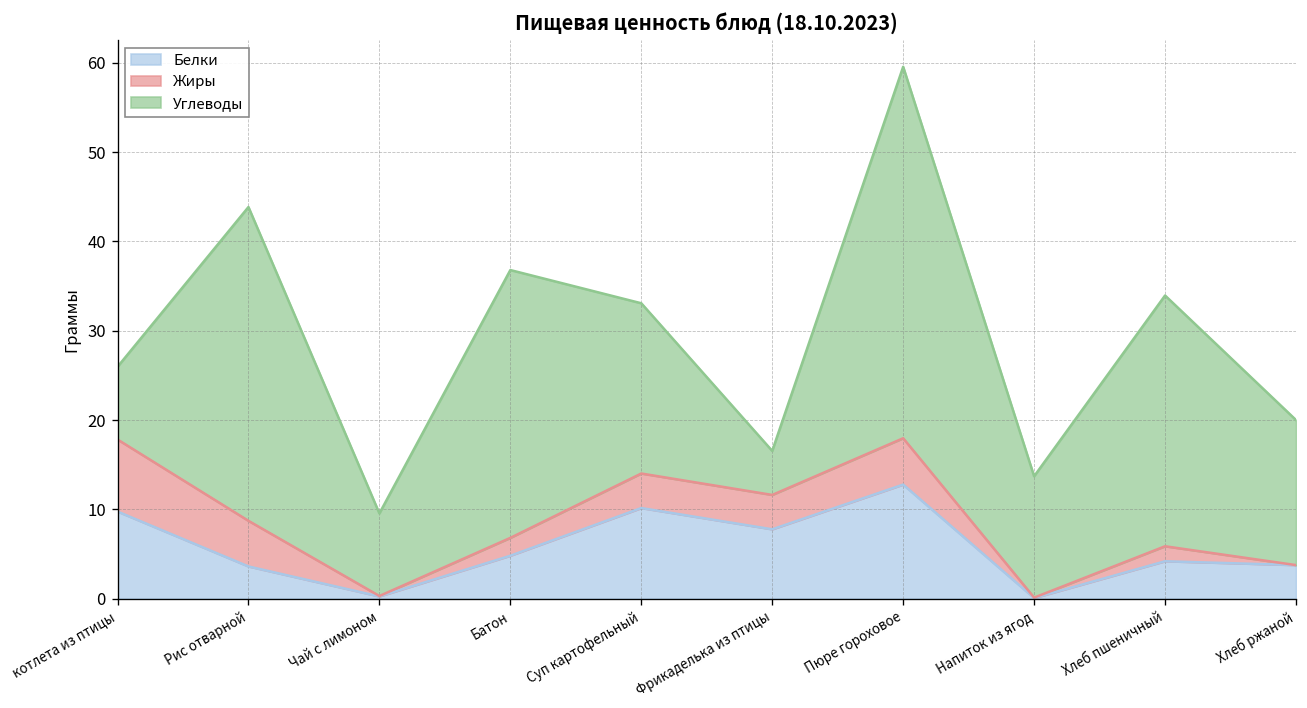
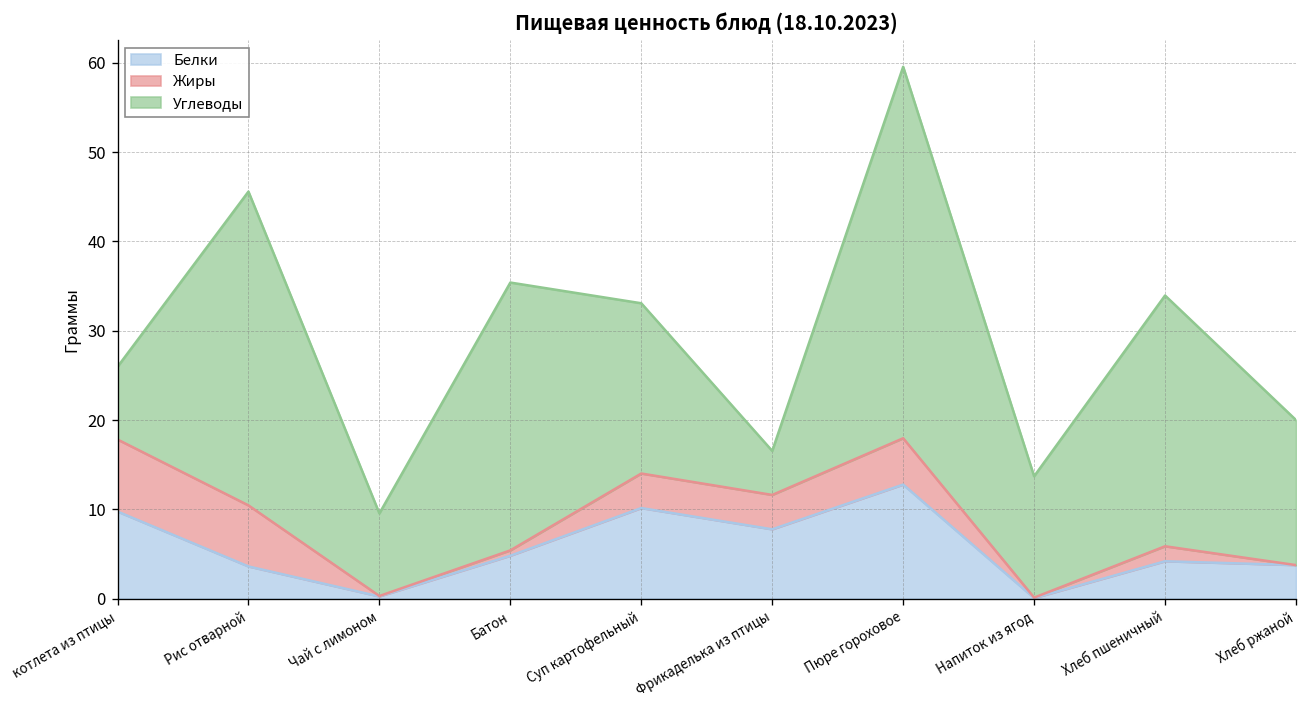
Жиры, Рис отварной: 5 -> 7
Жиры, Батон: 2 -> 1
